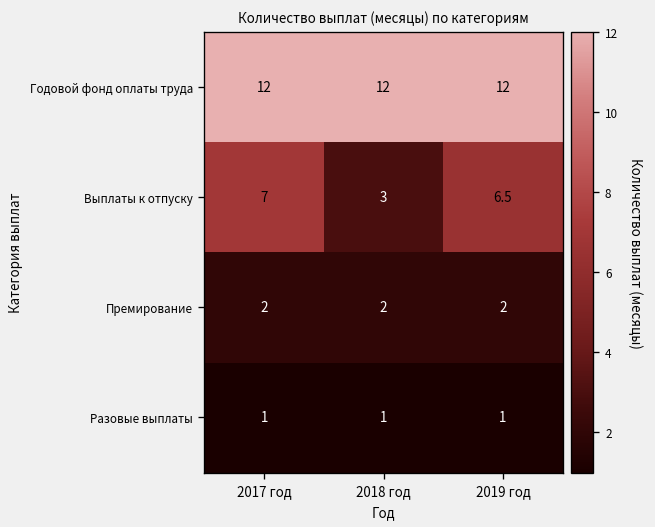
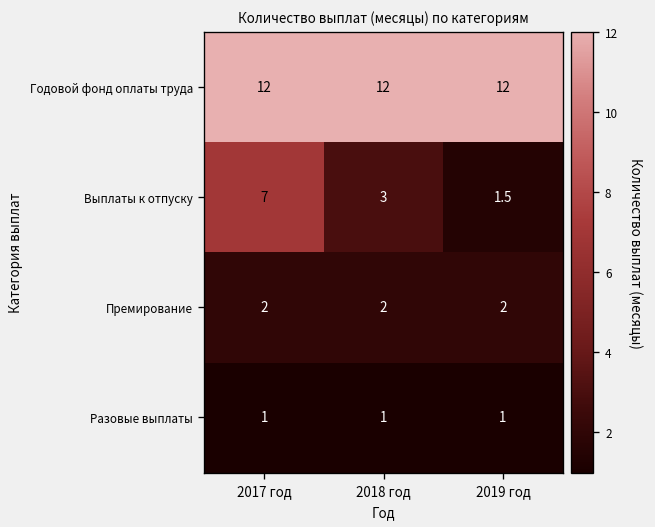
Выплаты к отпуску, 2019 год: 6.5 -> 1.5
